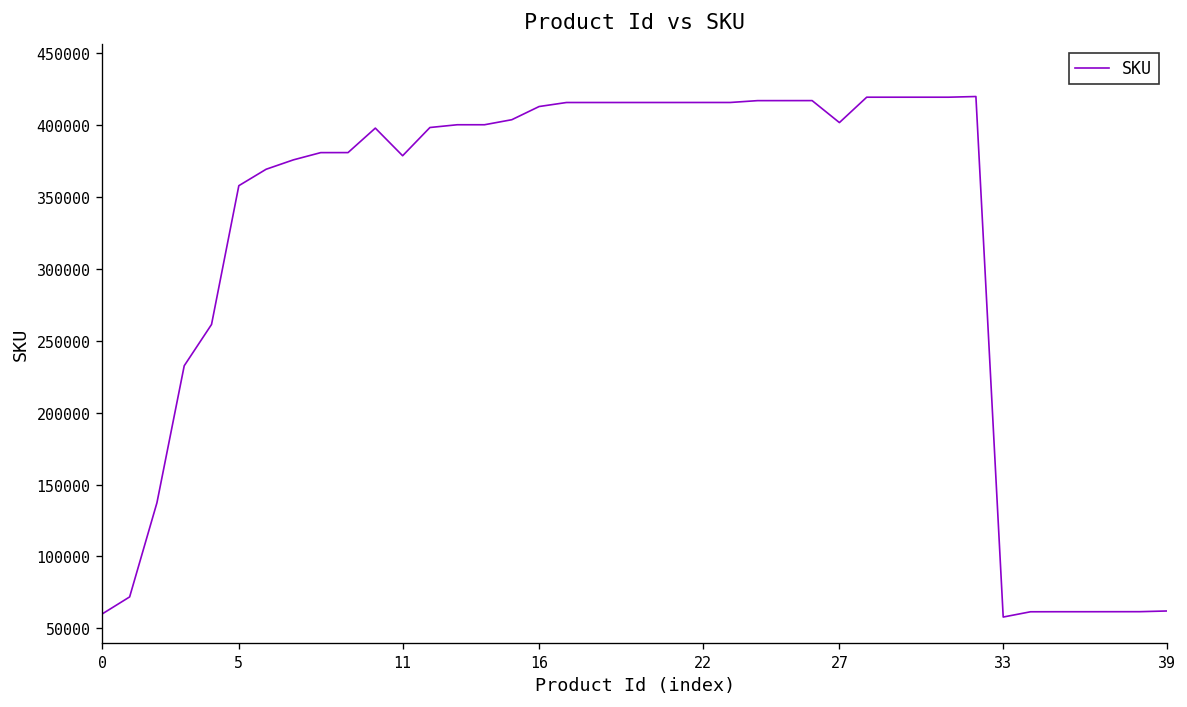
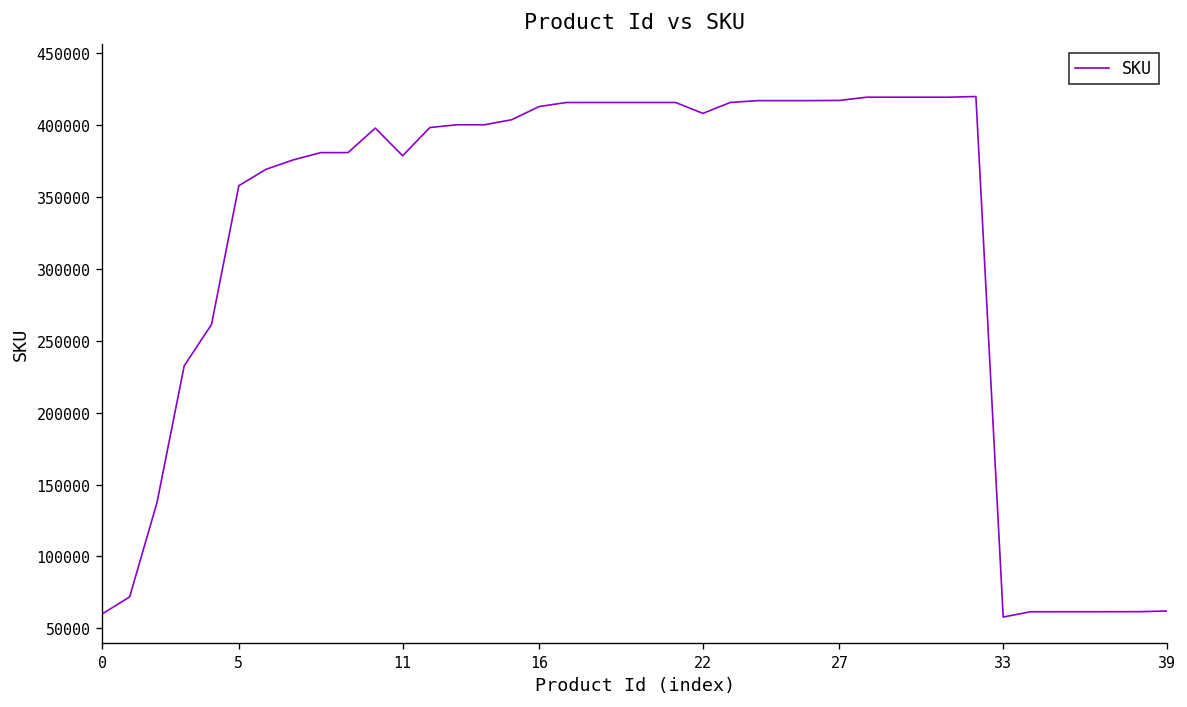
22: 416000 -> 408000
27: 402000 -> 417000
